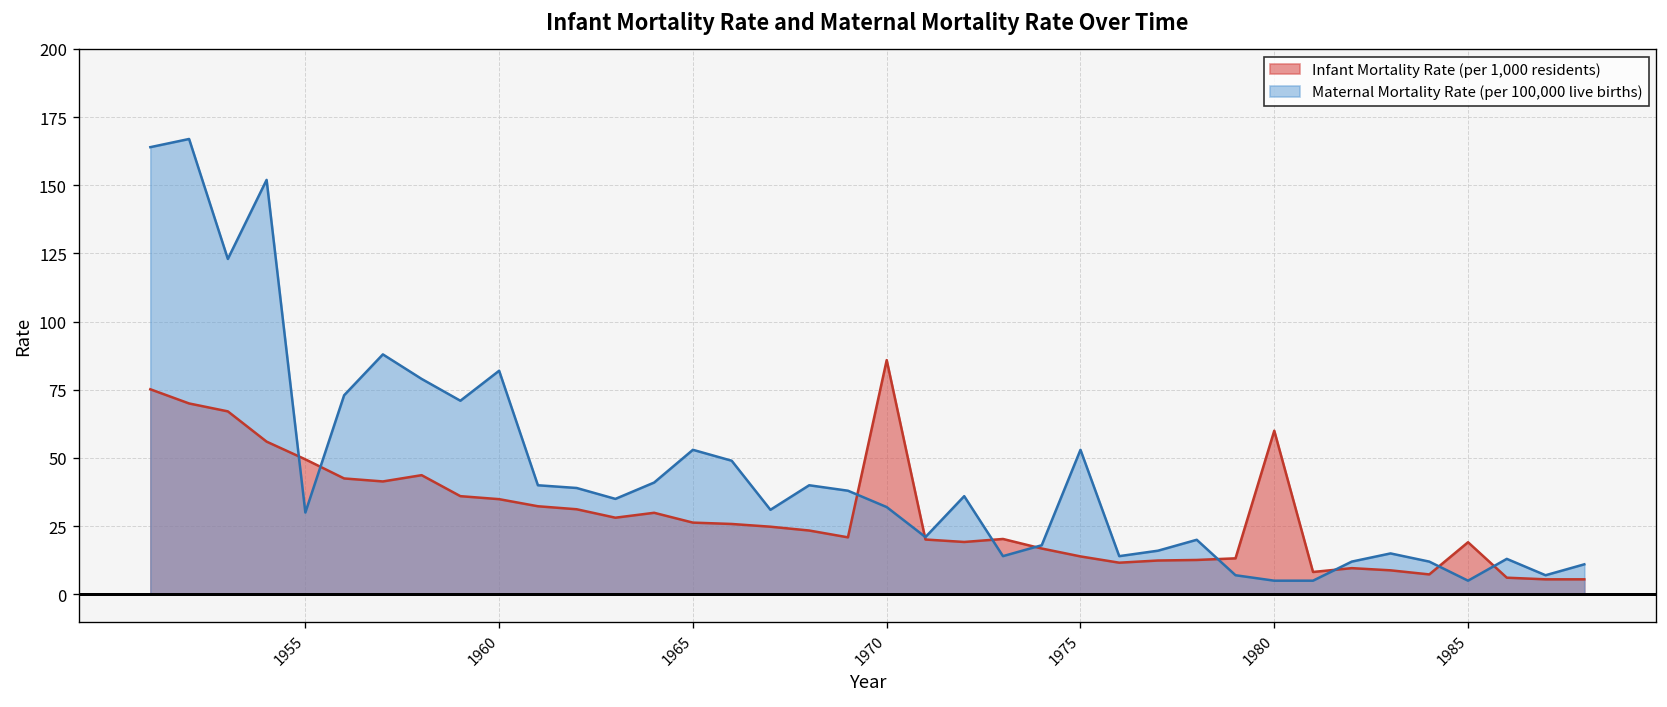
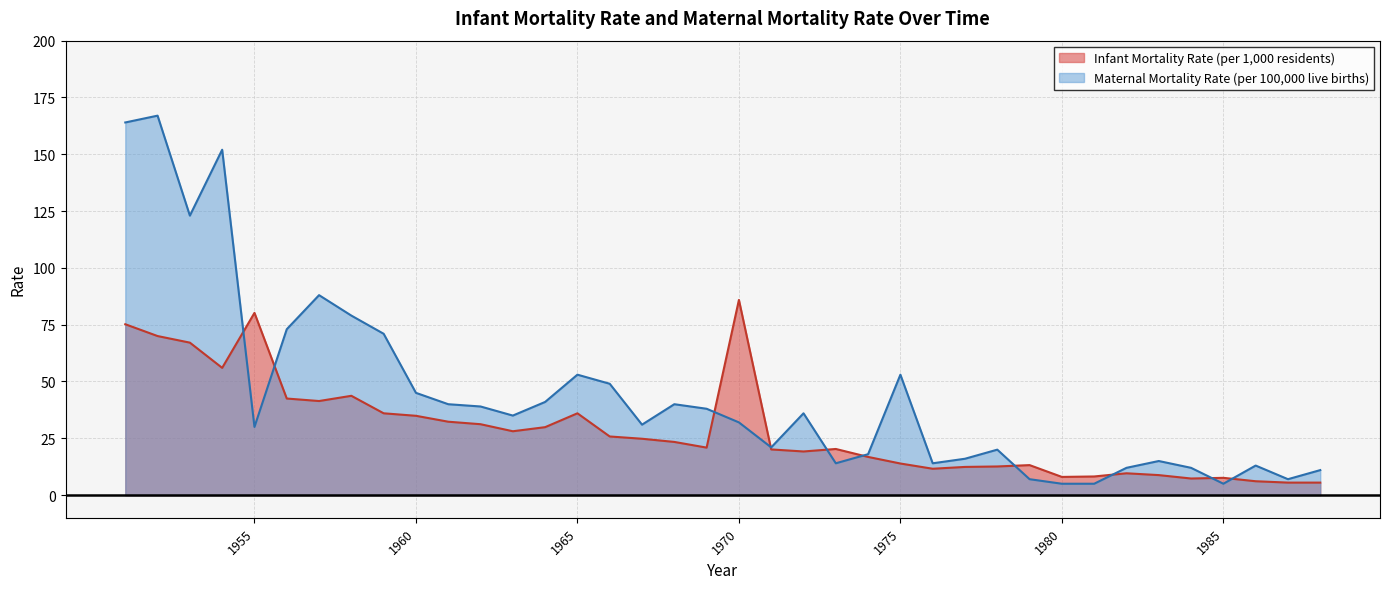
Infant Mortality Rate (per 1,000 residents), 1955: 50 -> 80
Maternal Mortality Rate (per 100,000 live births), 1960: 82 -> 45
Infant Mortality Rate (per 1,000 residents), 1965: 26 -> 36
Infant Mortality Rate (per 1,000 residents), 1980: 60 -> 8
Infant Mortality Rate (per 1,000 residents), 1985: 19 -> 8
